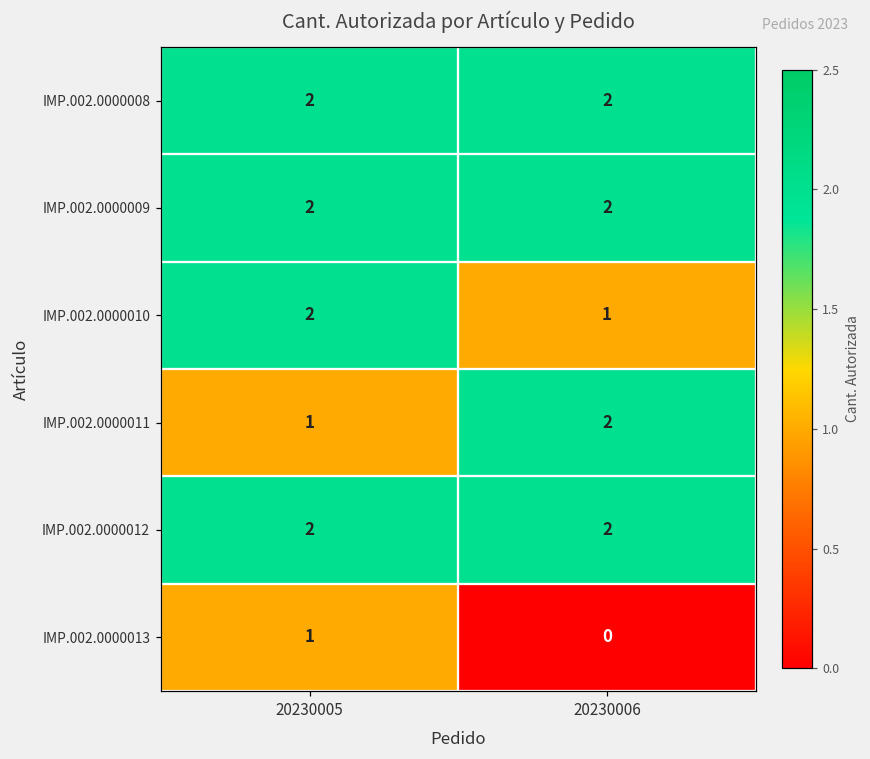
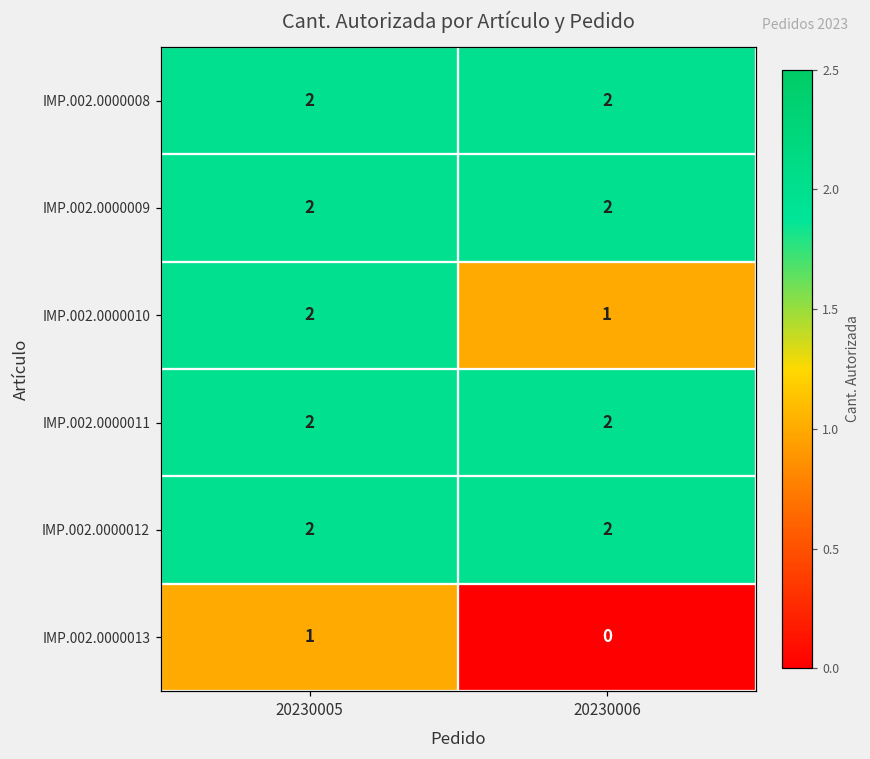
IMP.002.0000011, 20230005: 1 -> 2
